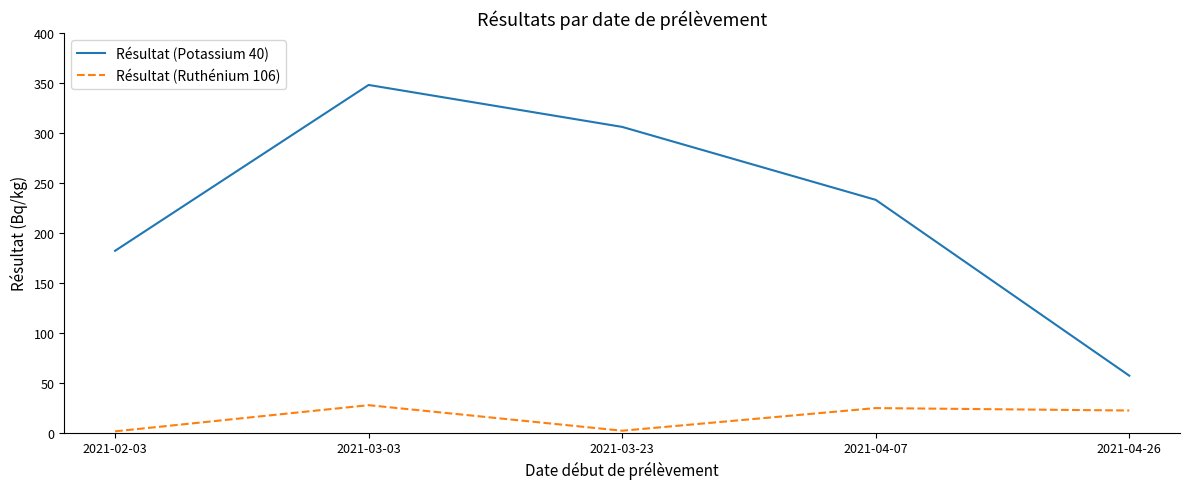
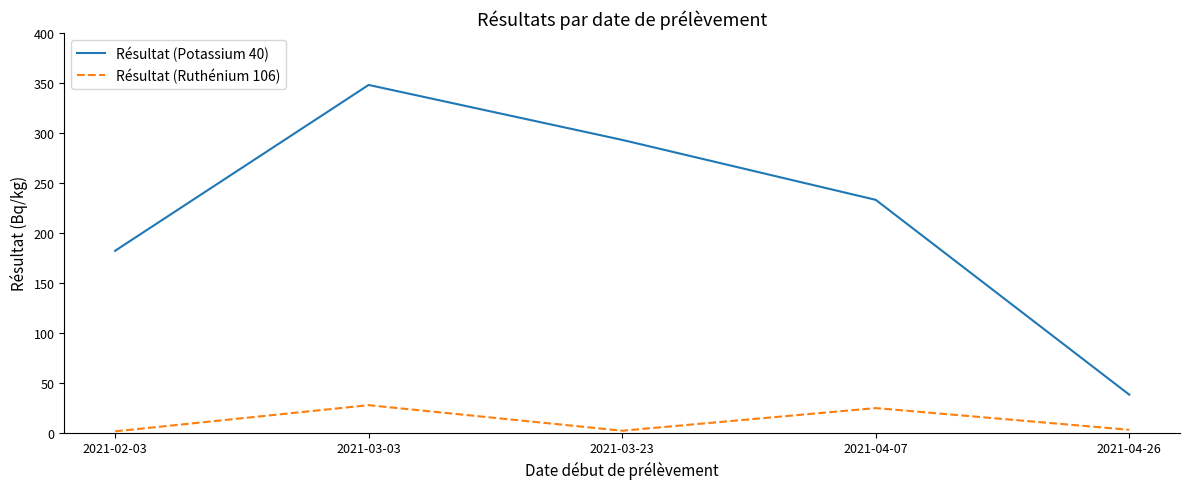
Résultat (Potassium 40), 2021-03-23: 310 -> 290
Résultat (Potassium 40), 2021-04-26: 60 -> 40
Résultat (Ruthénium 106), 2021-04-26: 20 -> 0
